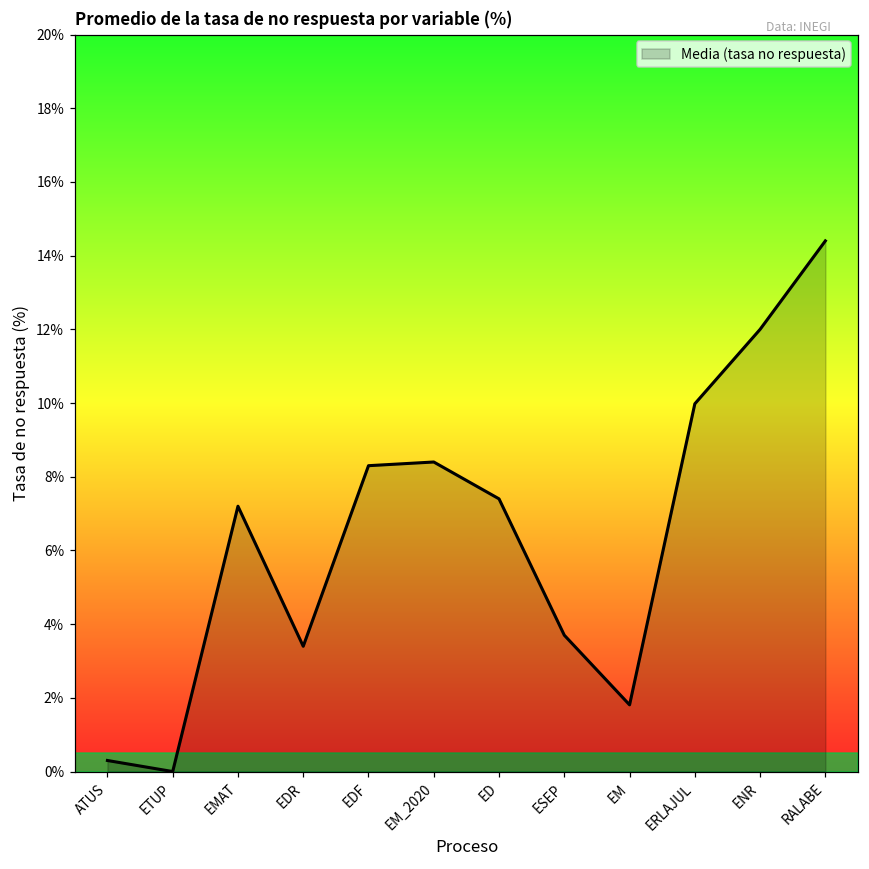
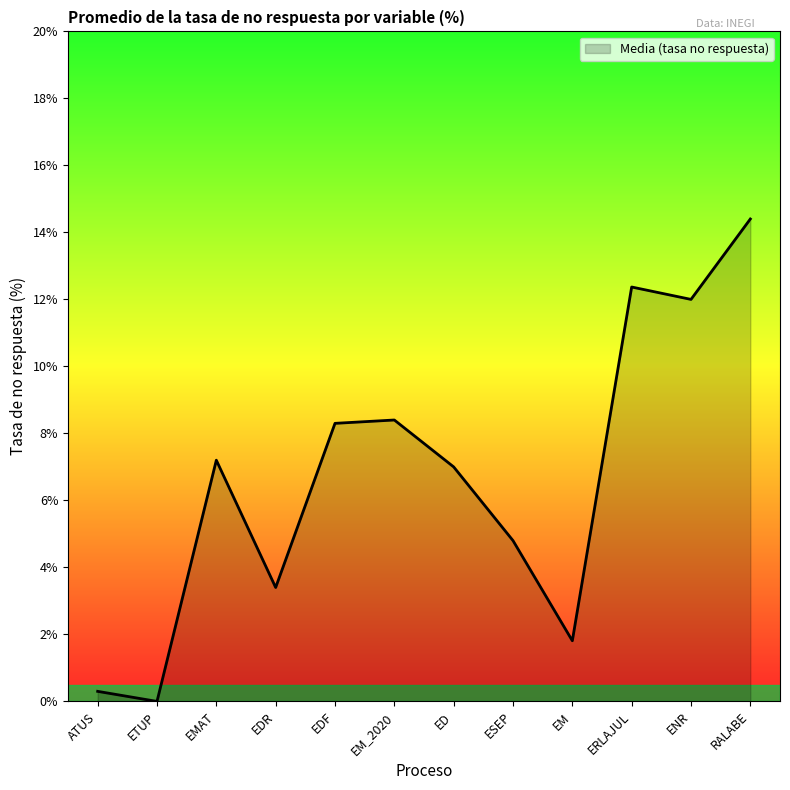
ED: 7.4% -> 7.0%
ESEP: 3.7% -> 4.8%
ERLAJUL: 10.0% -> 12.4%
